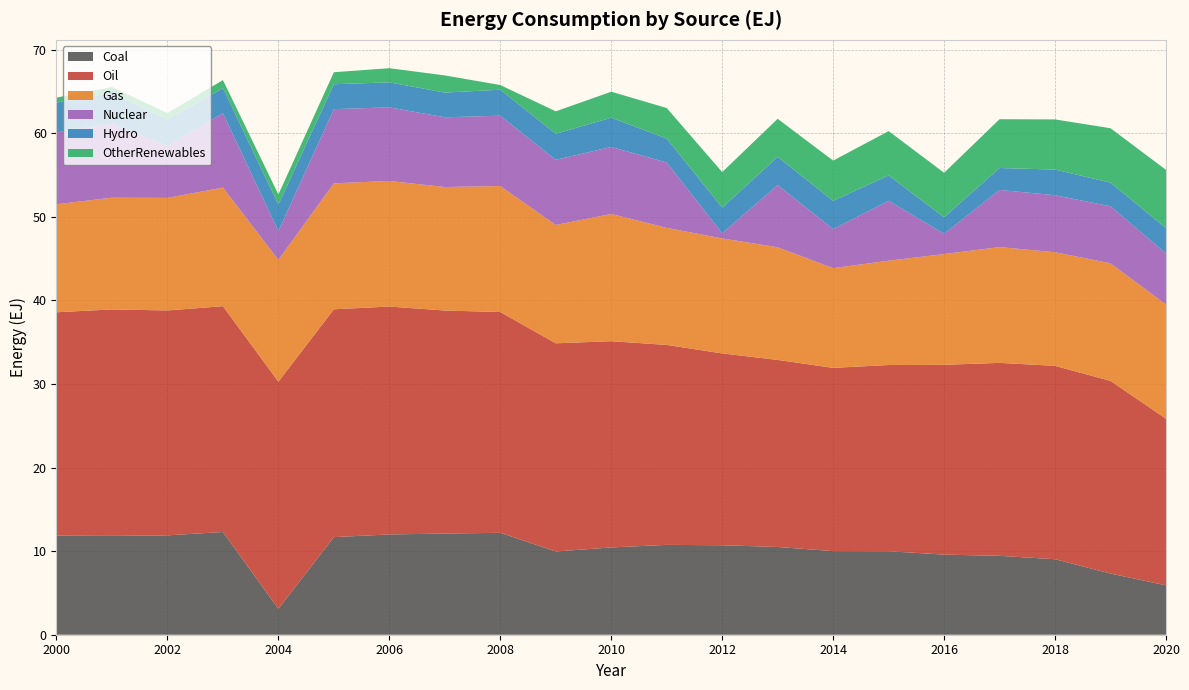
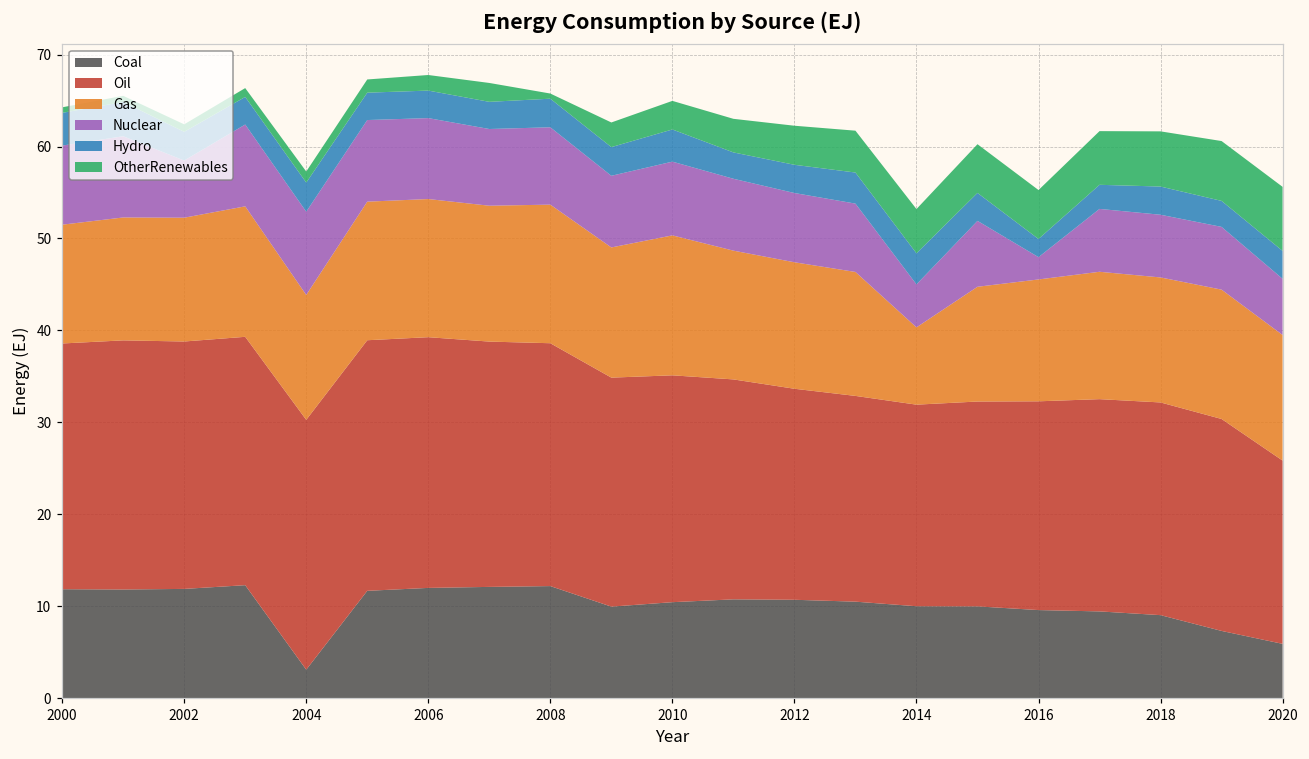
Gas, 2004: 15 -> 14
Nuclear, 2004: 3 -> 9
Nuclear, 2012: 1 -> 8
Gas, 2014: 12 -> 8
